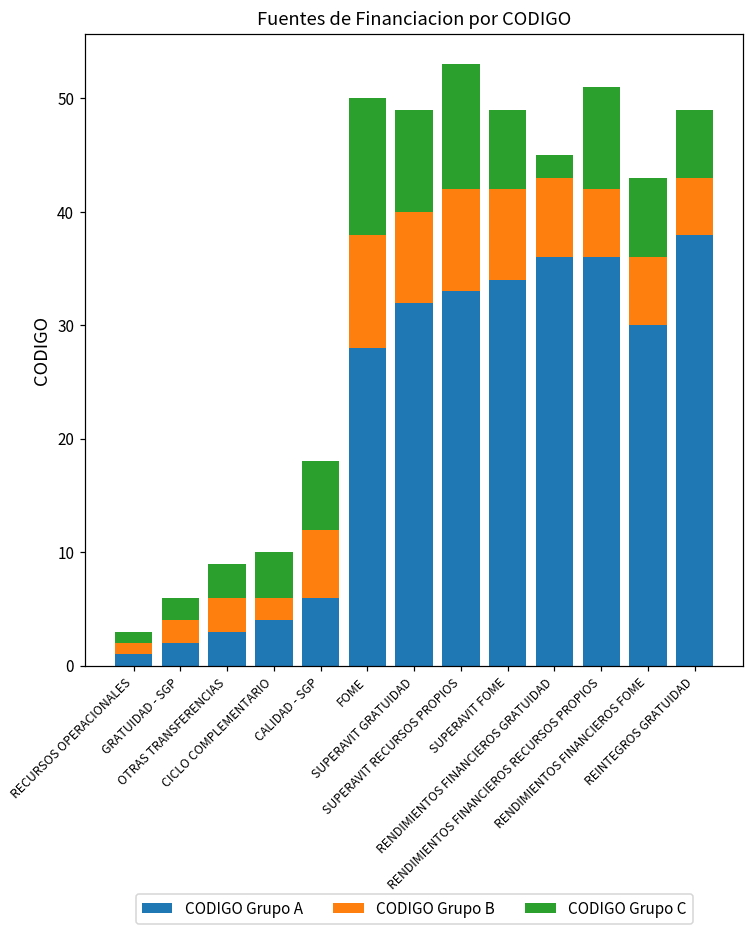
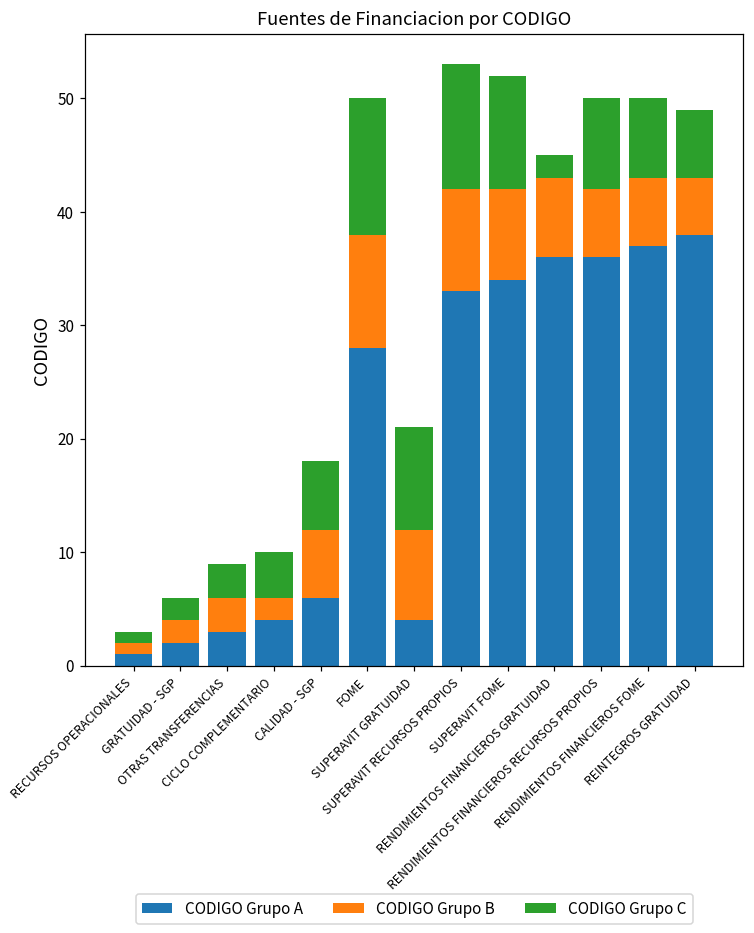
CODIGO Grupo A, SUPERAVIT GRATUIDAD: 32 -> 4
CODIGO Grupo C, SUPERAVIT FOME: 7 -> 10
CODIGO Grupo C, RENDIMIENTOS FINANCIEROS RECURSOS PROPIOS: 9 -> 8
CODIGO Grupo A, RENDIMIENTOS FINANCIEROS FOME: 30 -> 37
